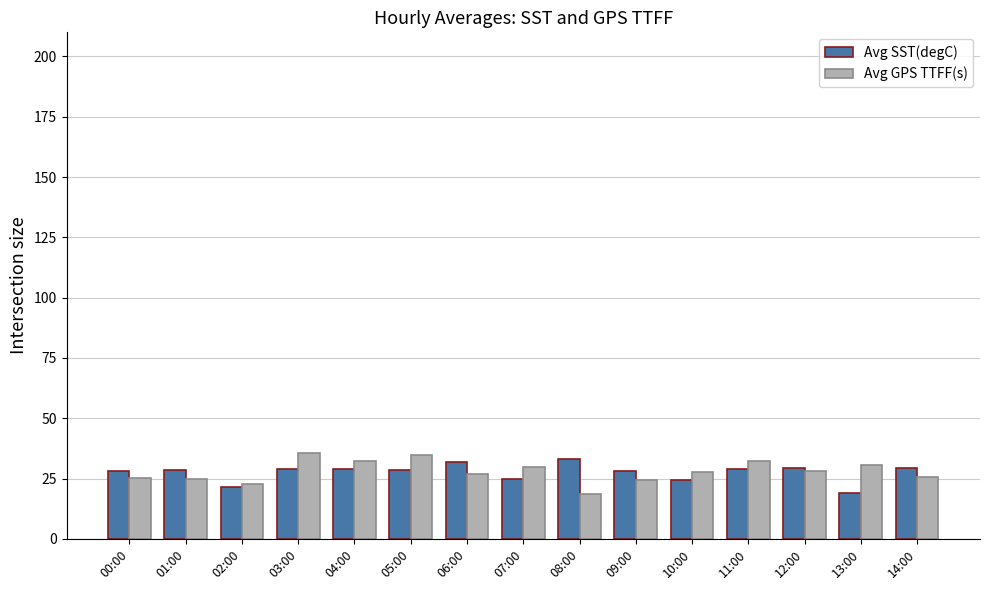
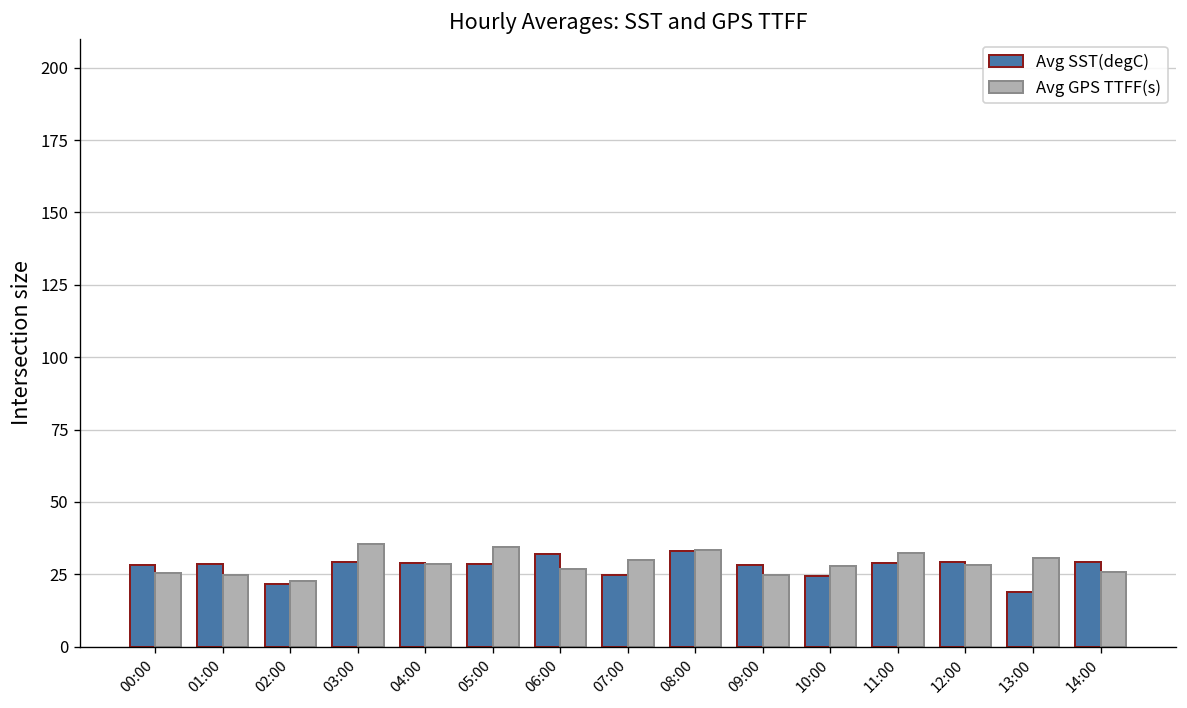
Avg GPS TTFF(s), 04:00: 32 -> 28
Avg GPS TTFF(s), 08:00: 19 -> 34
